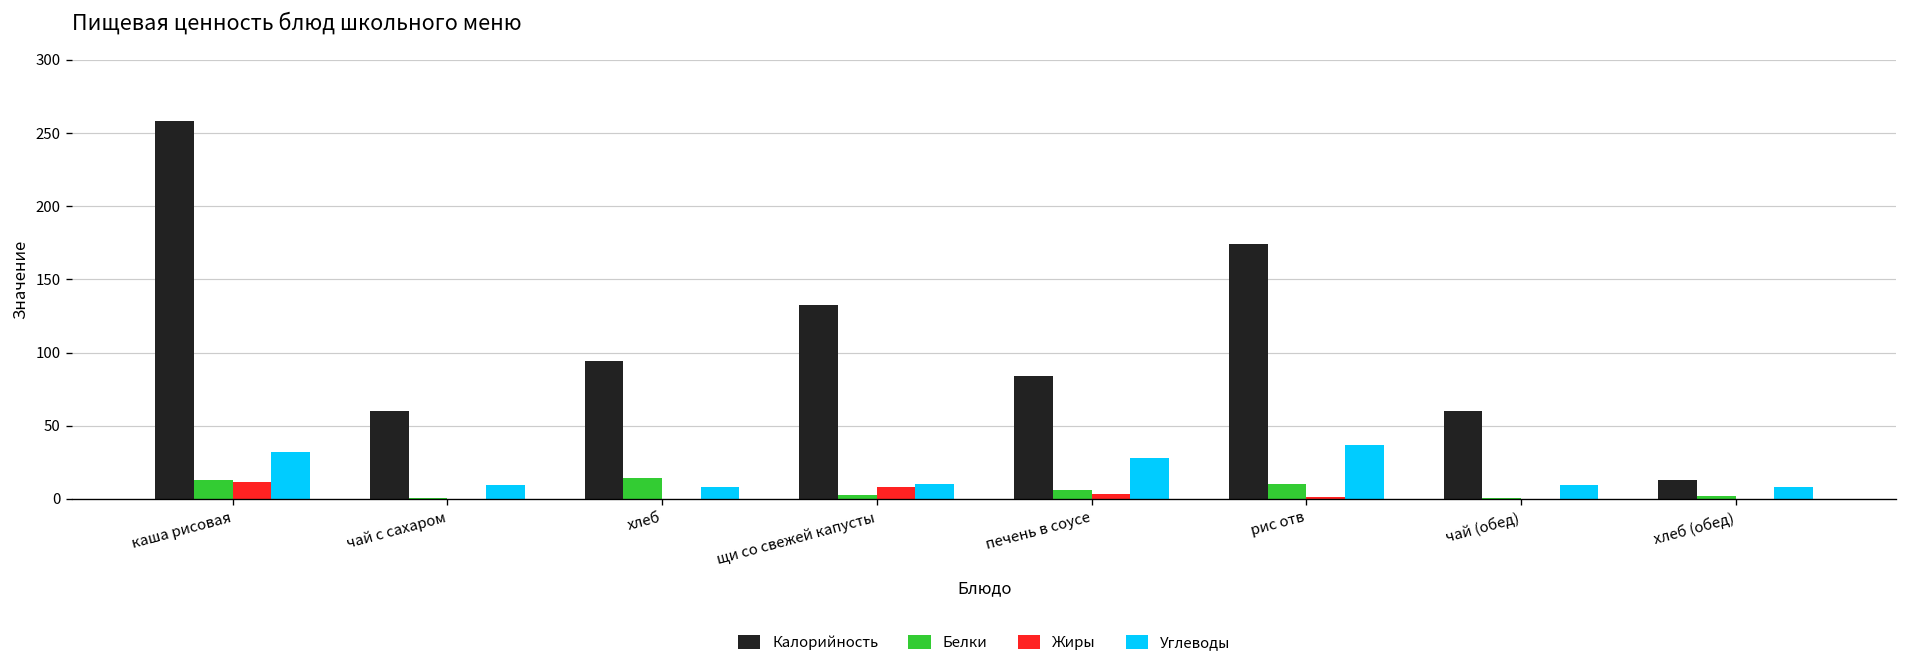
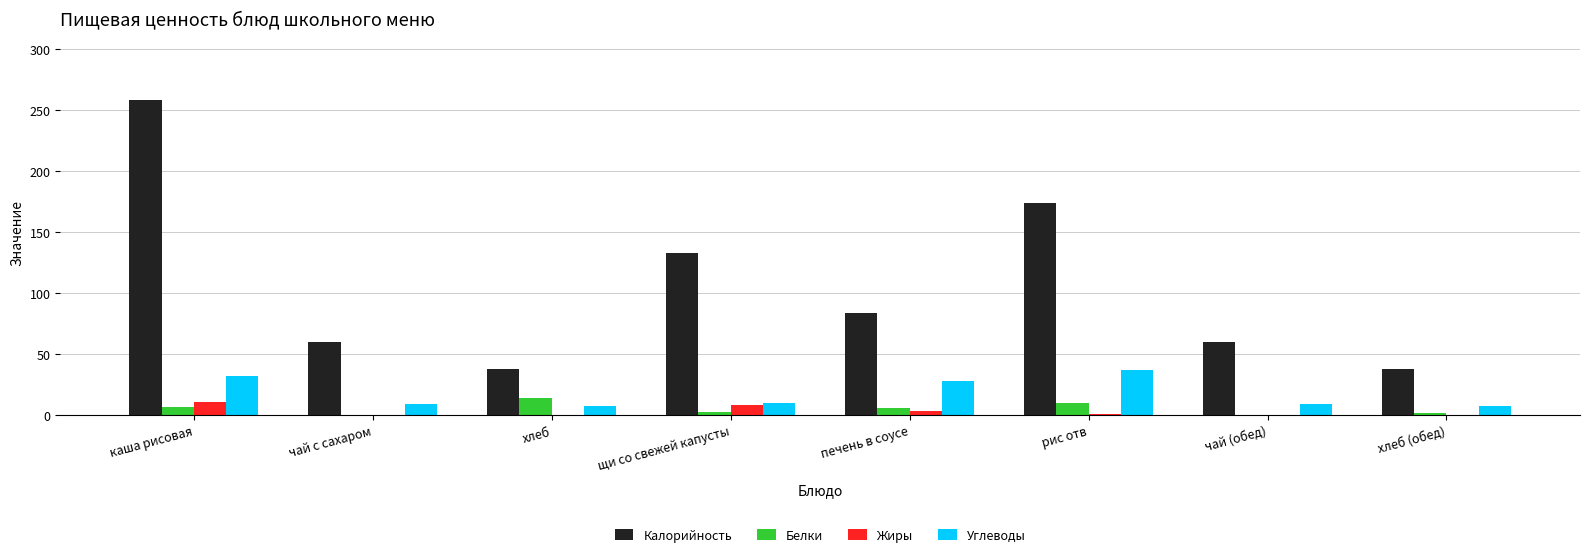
Белки, каша рисовая: 13 -> 7
Калорийность, хлеб: 94 -> 38
Калорийность, хлеб (обед): 13 -> 38
